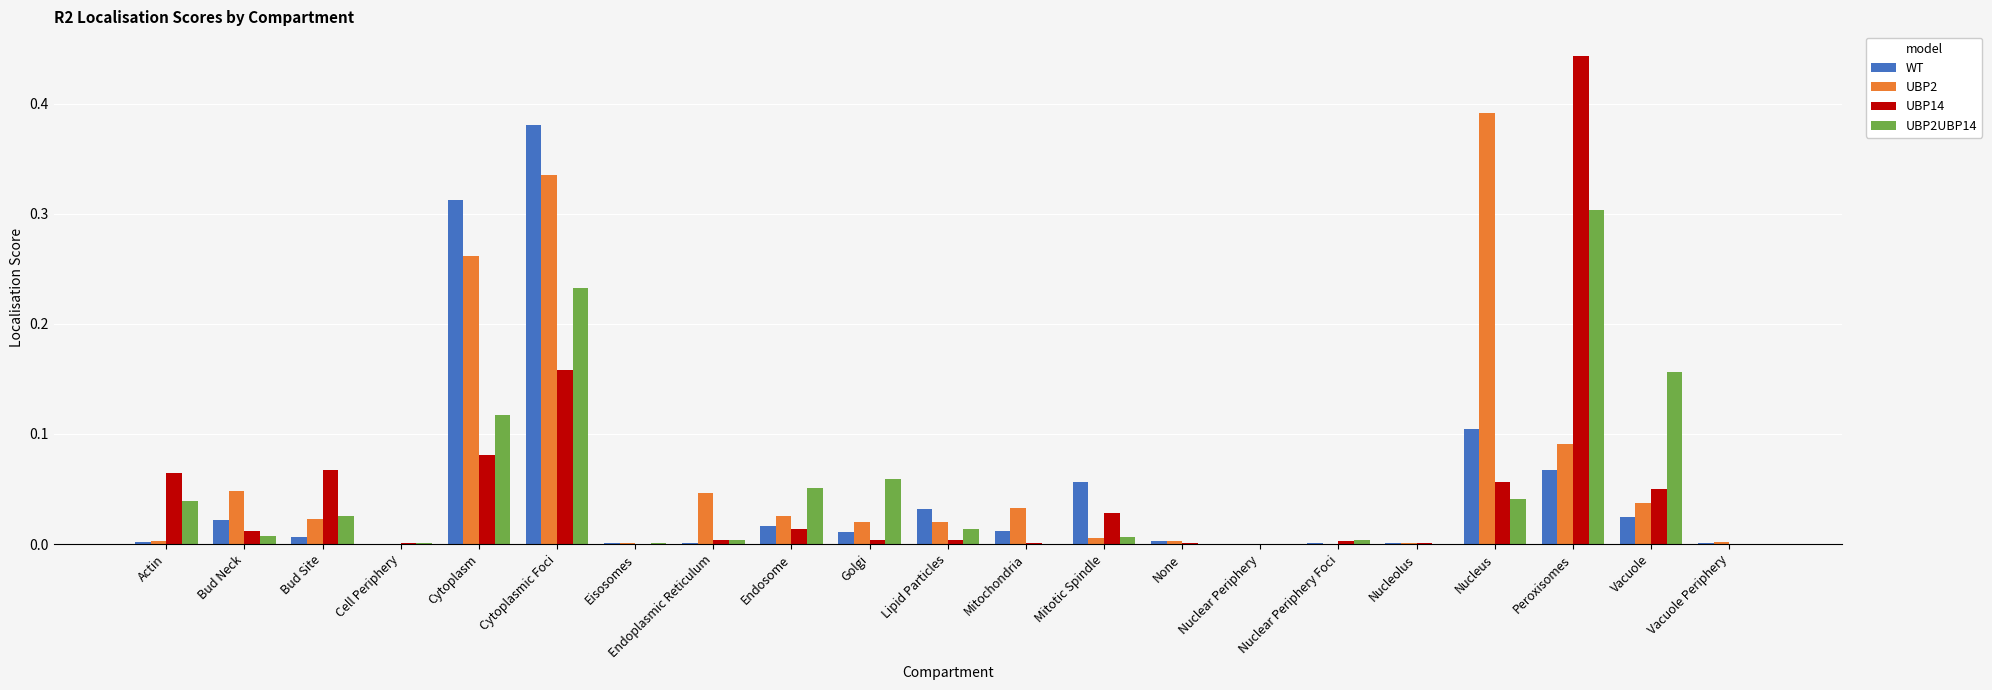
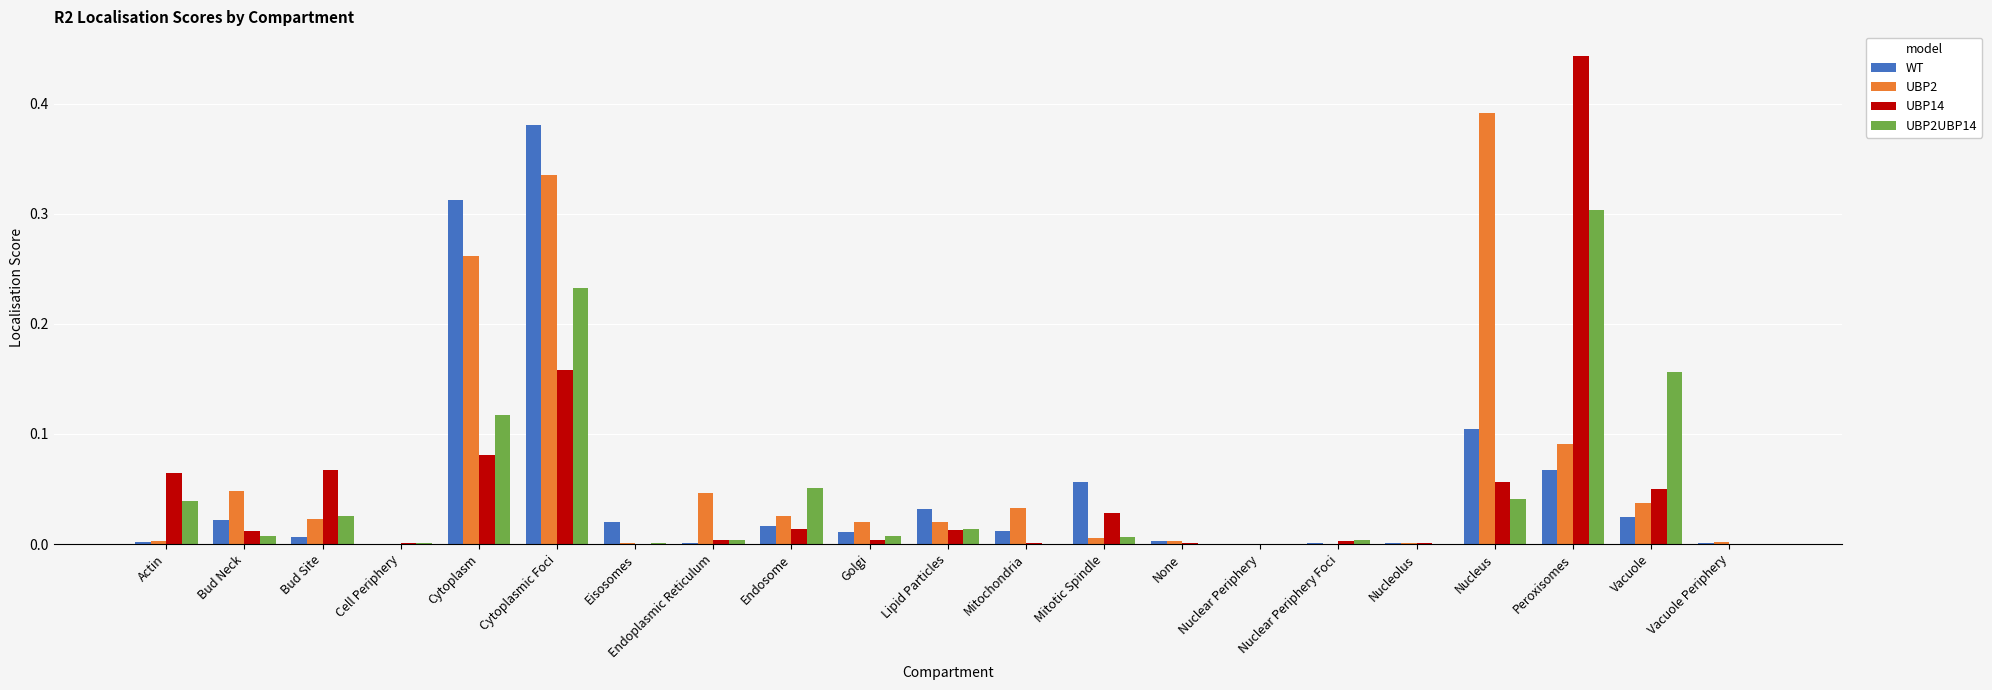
WT, Eisosomes: 0.001 -> 0.020
UBP2UBP14, Golgi: 0.060 -> 0.007
UBP14, Lipid Particles: 0.004 -> 0.013
